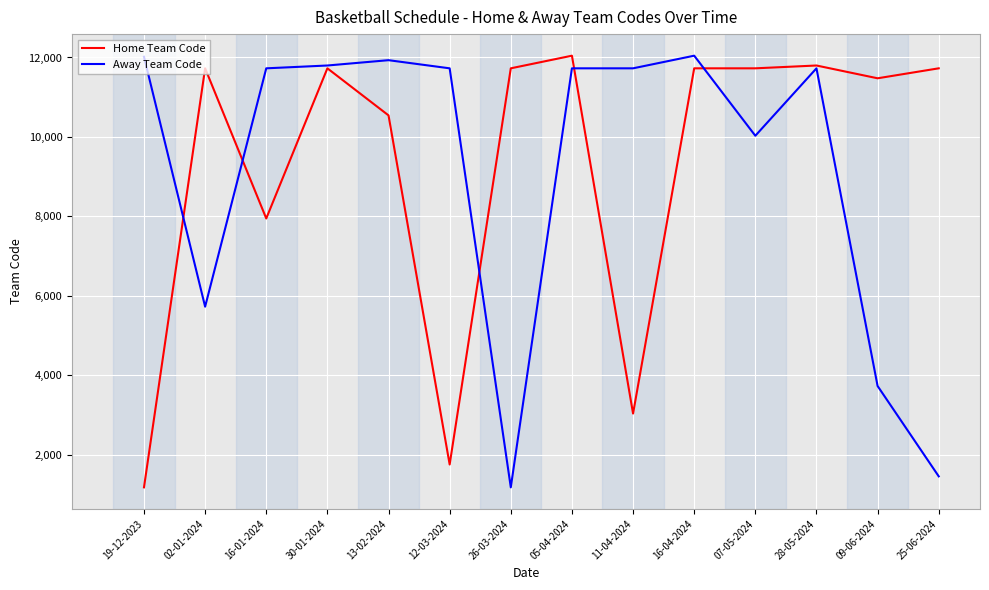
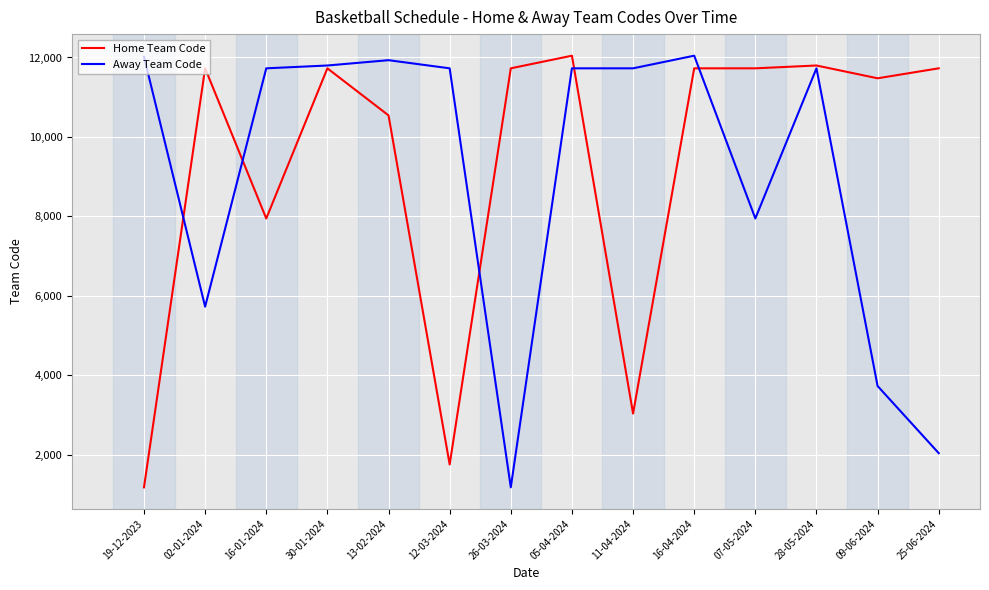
Away Team Code, 07-05-2024: 10,000 -> 7,900
Away Team Code, 25-06-2024: 1,500 -> 2,000
